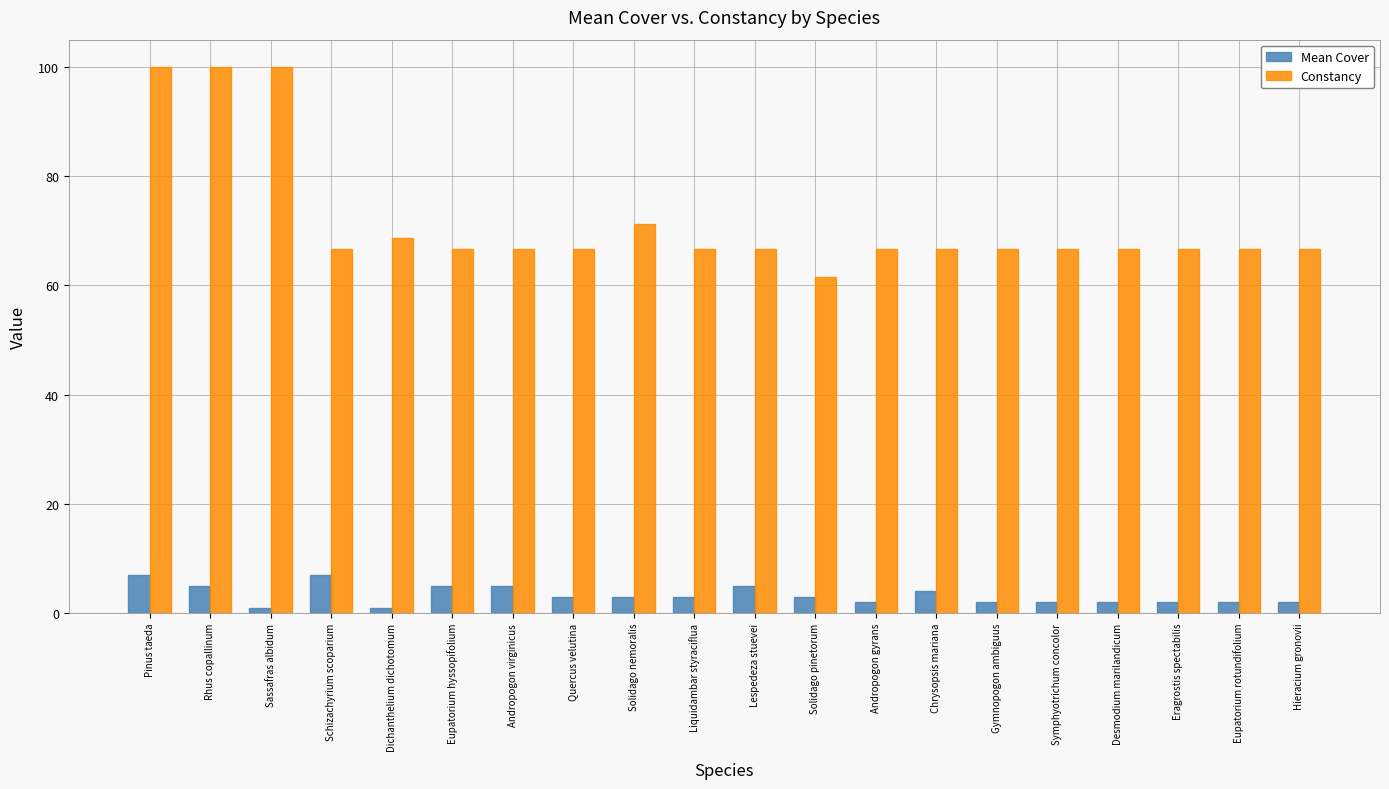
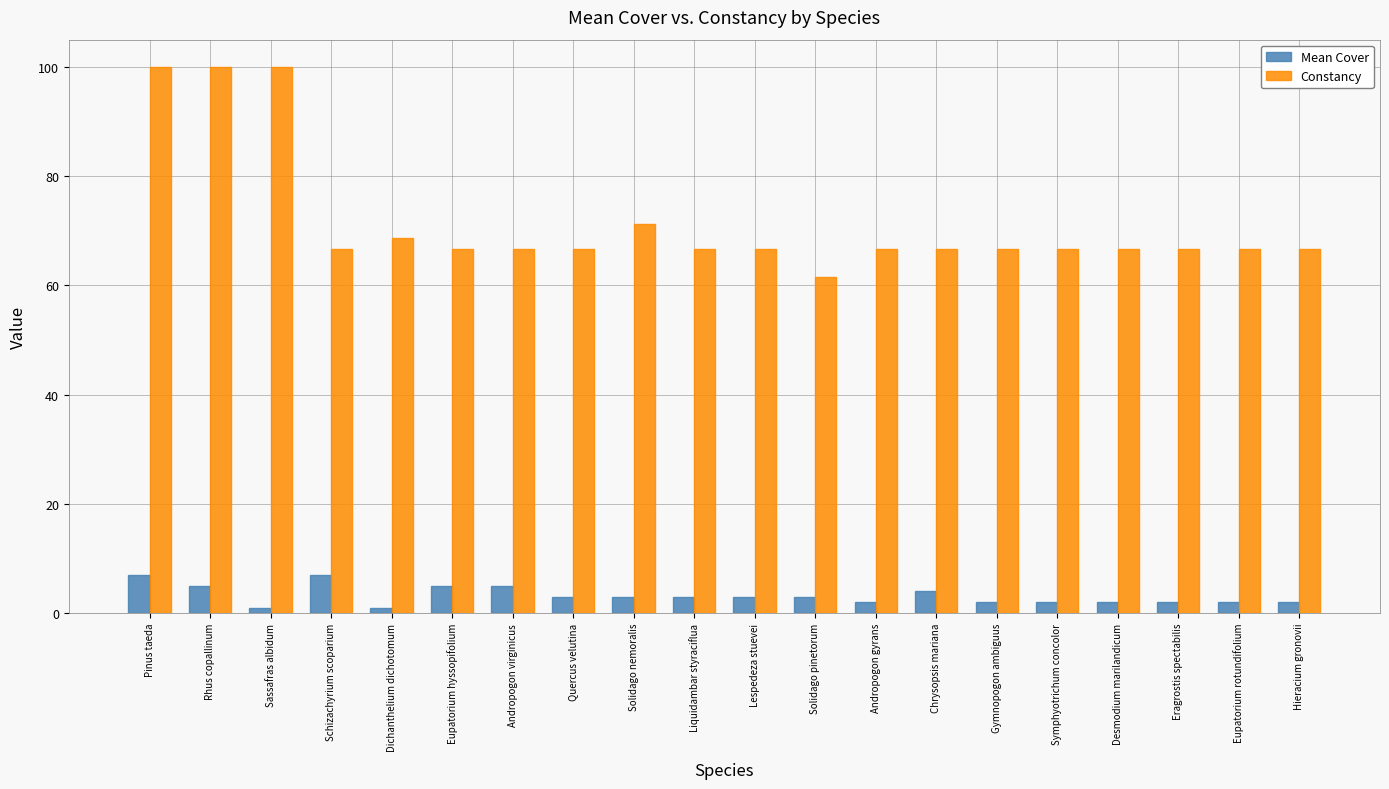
Mean Cover, Lespedeza stuevei: 5 -> 3
